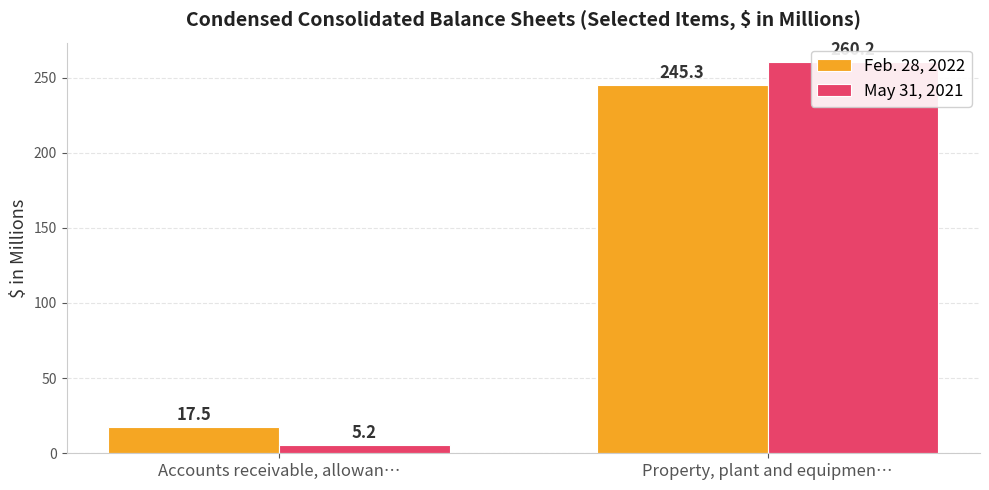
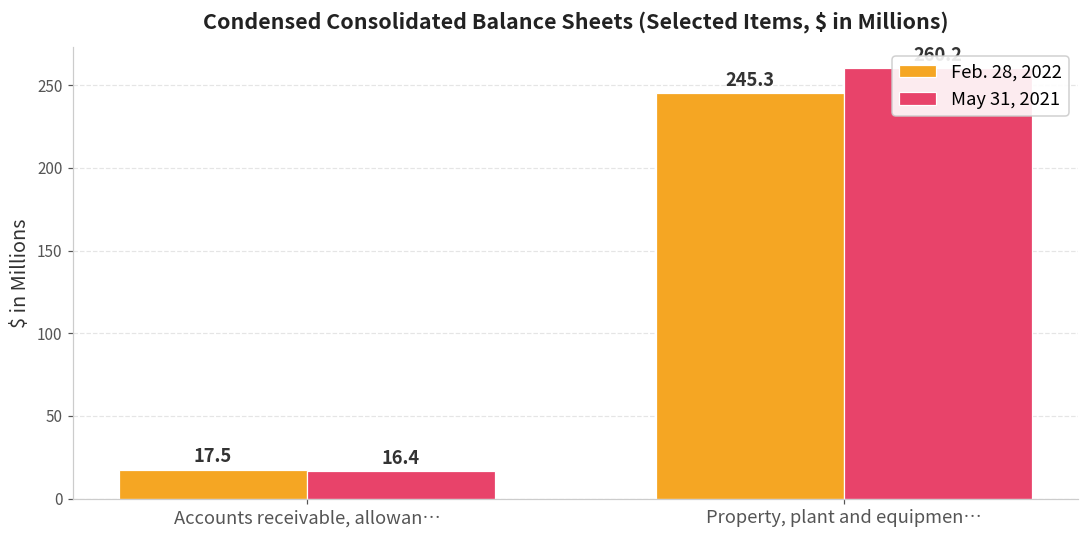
May 31, 2021, Accounts receivable, allowan…: 5.2 -> 16.4
